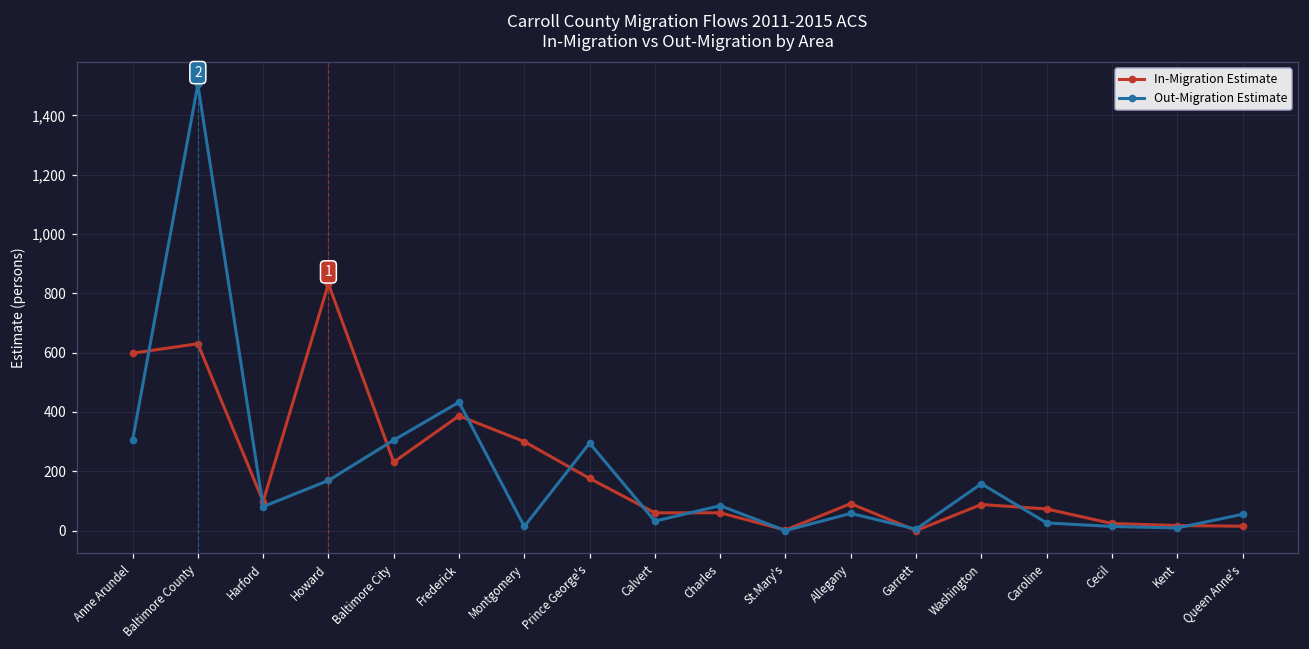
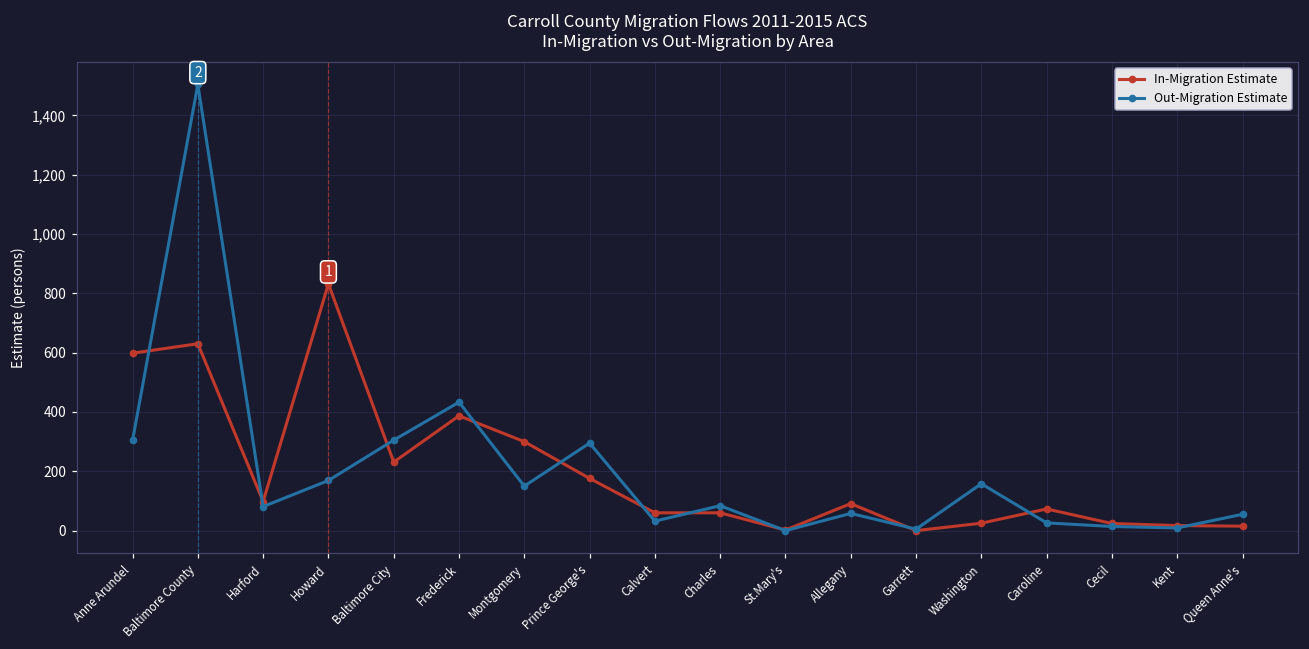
Out-Migration Estimate, Montgomery: 10 -> 150
In-Migration Estimate, Washington: 90 -> 30
